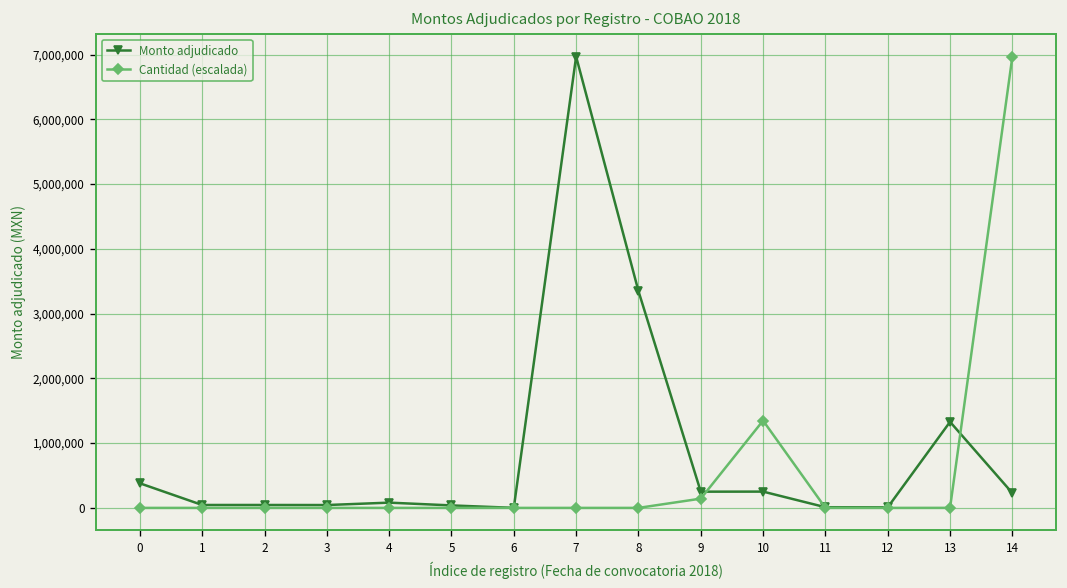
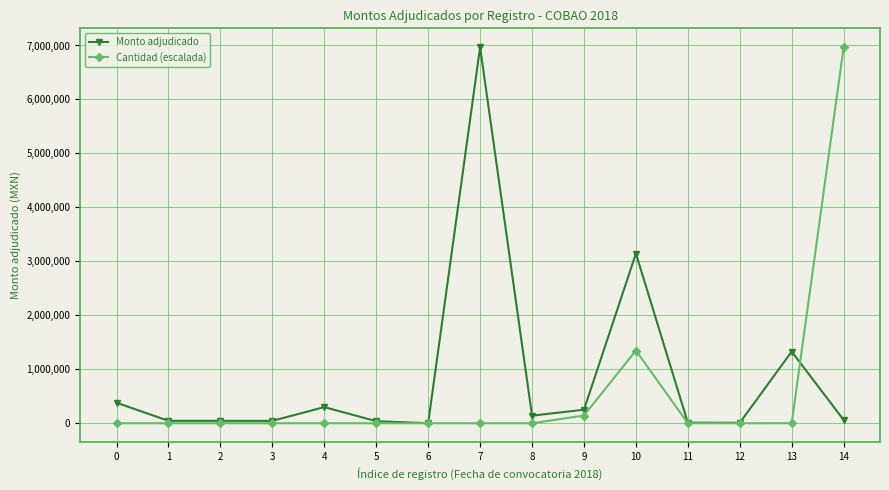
Monto adjudicado, 4: 100,000 -> 300,000
Monto adjudicado, 8: 3,300,000 -> 100,000
Monto adjudicado, 10: 300,000 -> 3,100,000
Monto adjudicado, 14: 200,000 -> 100,000
